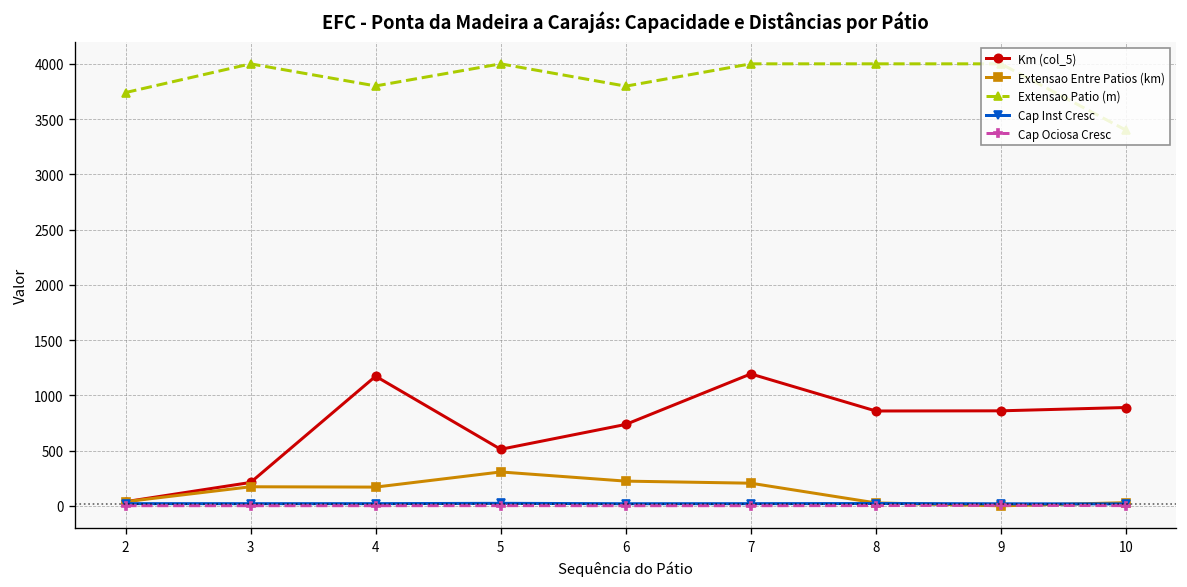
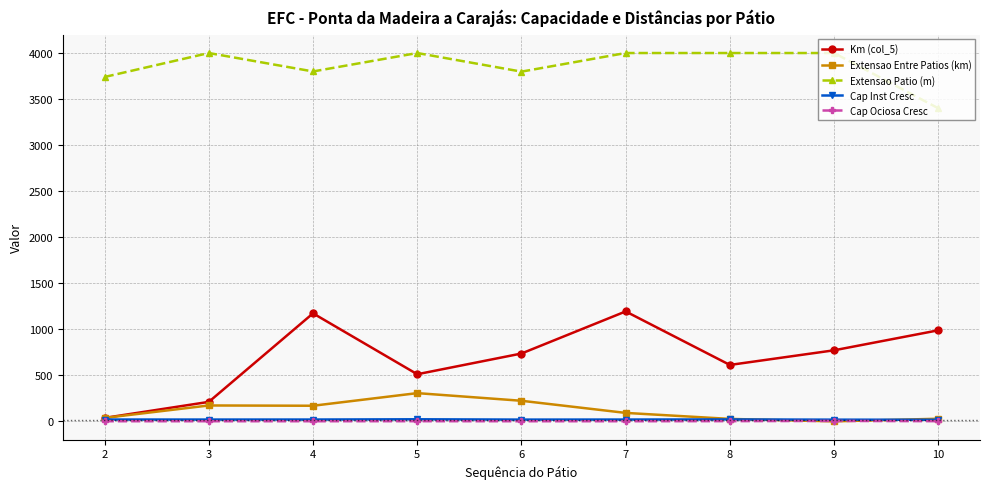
Extensao Entre Patios (km), 7: 200 -> 100
Km (col_5), 8: 900 -> 600
Km (col_5), 9: 900 -> 800
Km (col_5), 10: 900 -> 1000
